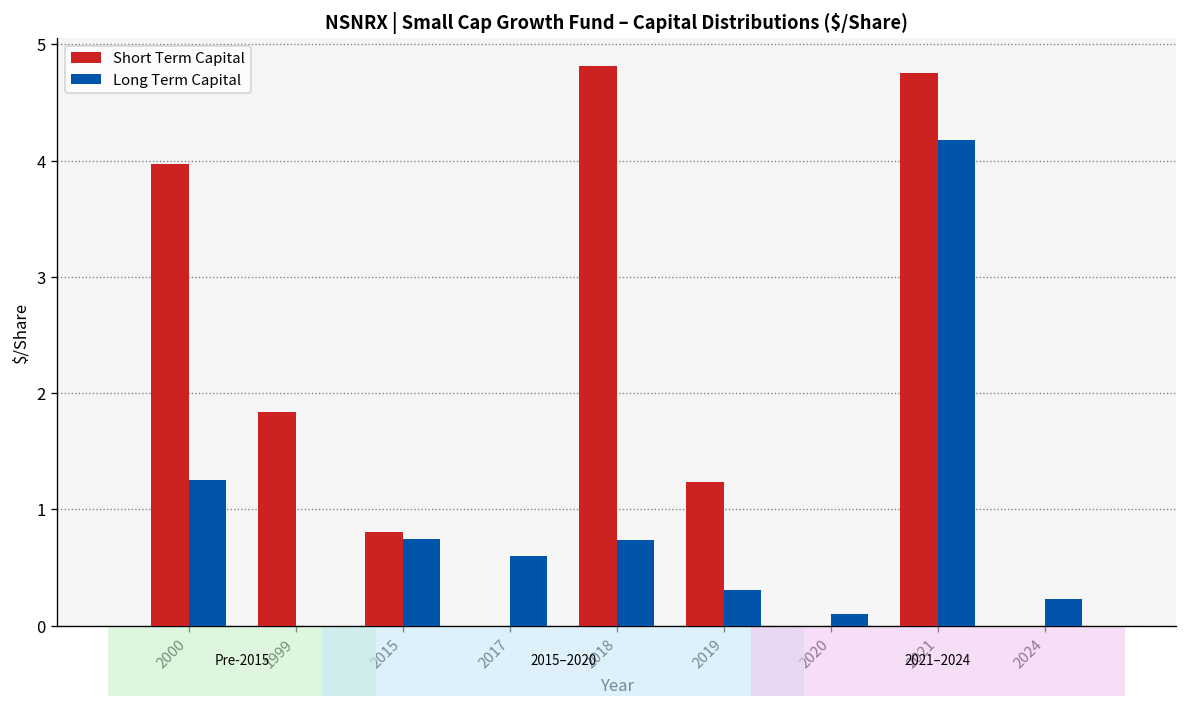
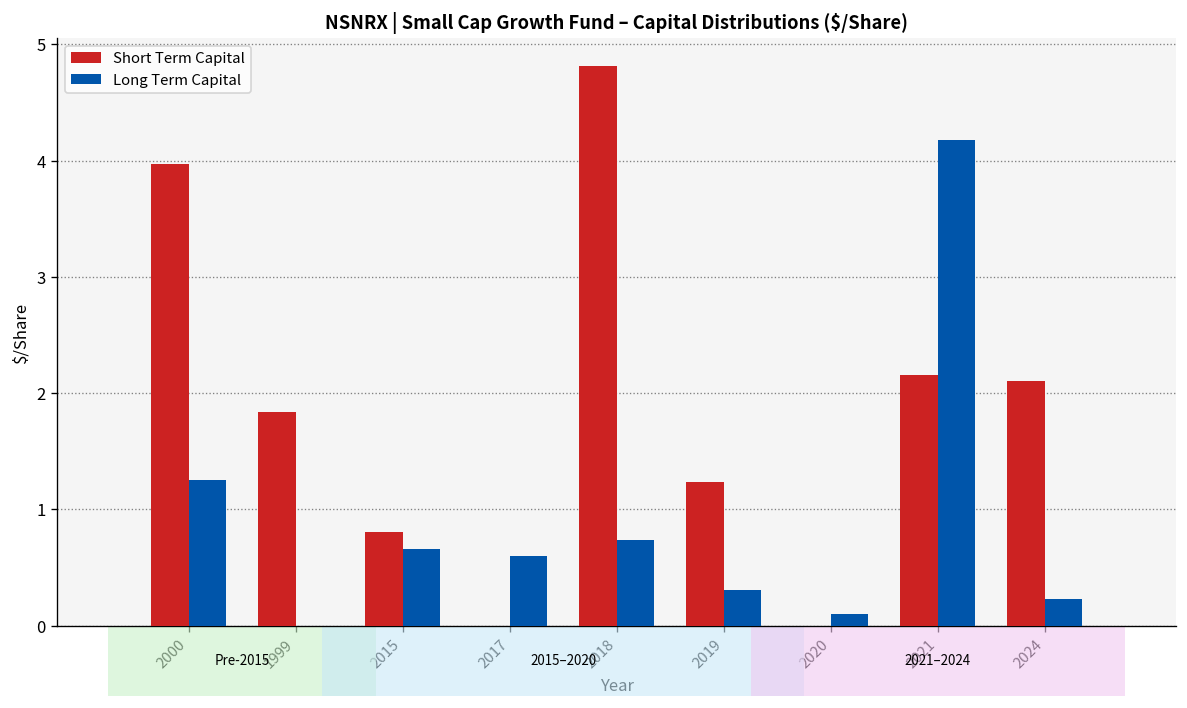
Long Term Capital, 2015: 0.75 -> 0.66
Short Term Capital, 2021: 4.8 -> 2.2
Short Term Capital, 2024: 0.0 -> 2.1
